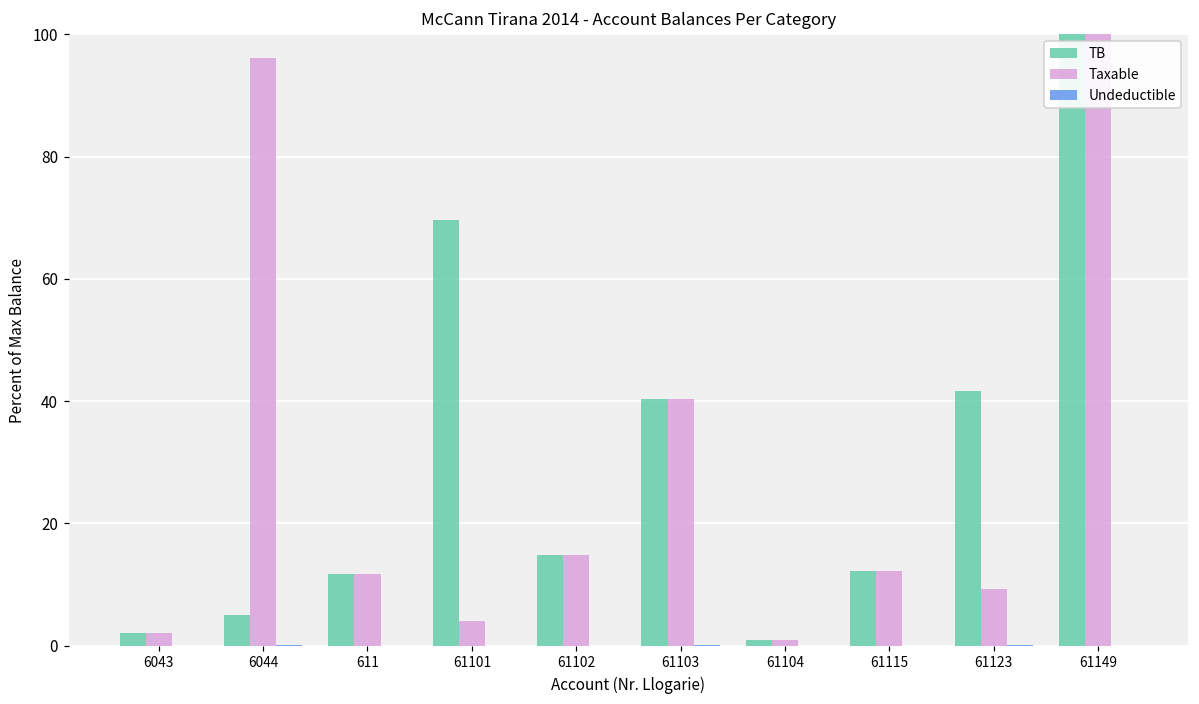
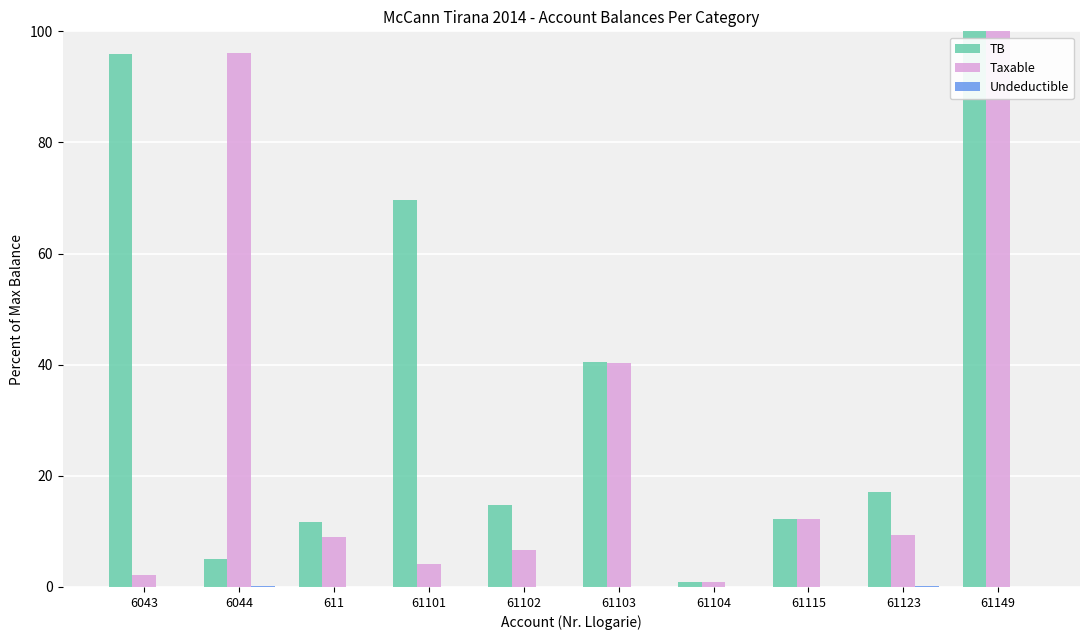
TB, 6043: 2 -> 96
Taxable, 611: 12 -> 9
Taxable, 61102: 15 -> 7
TB, 61123: 42 -> 17
